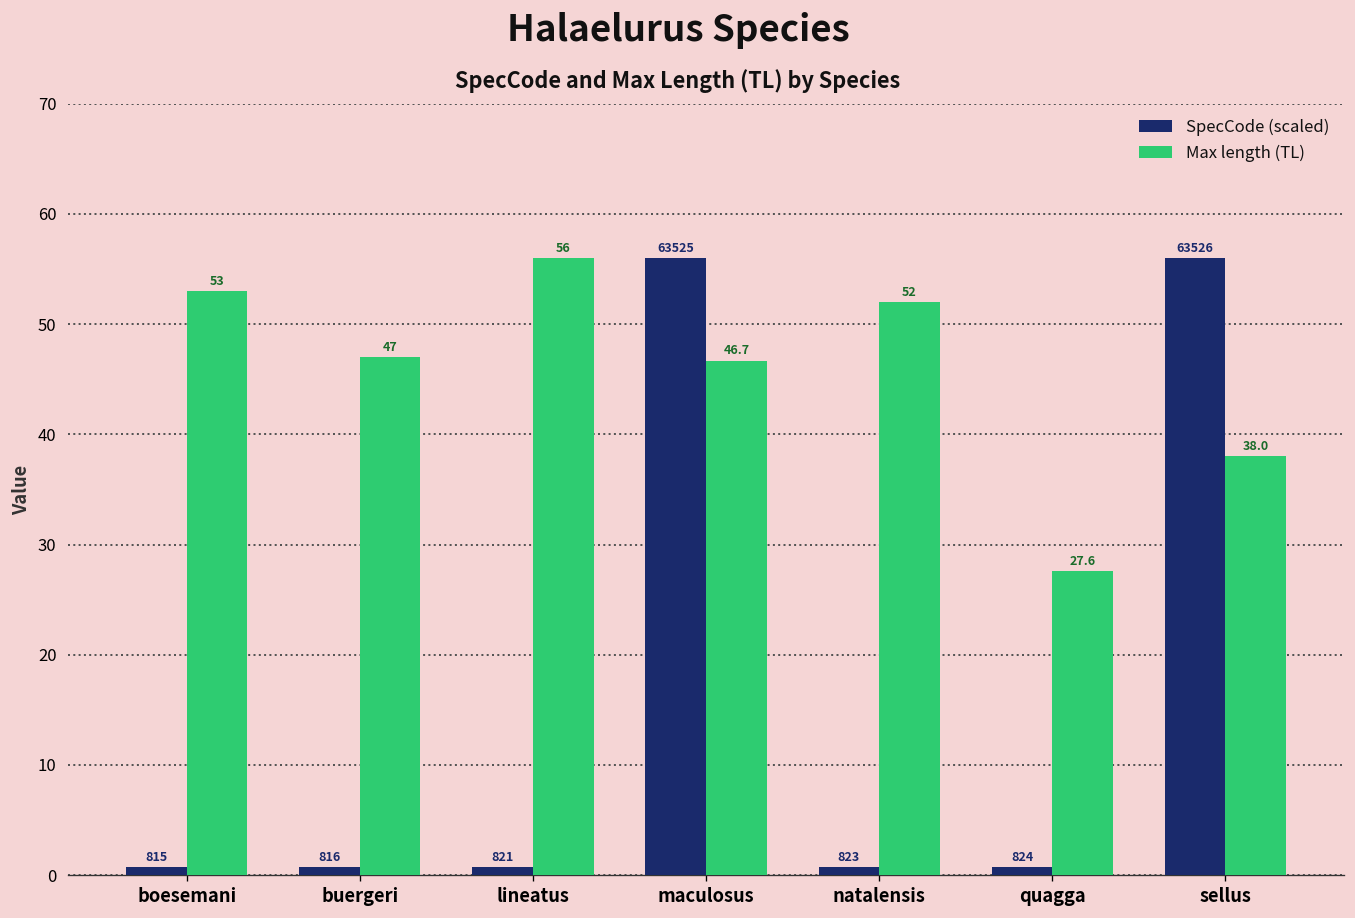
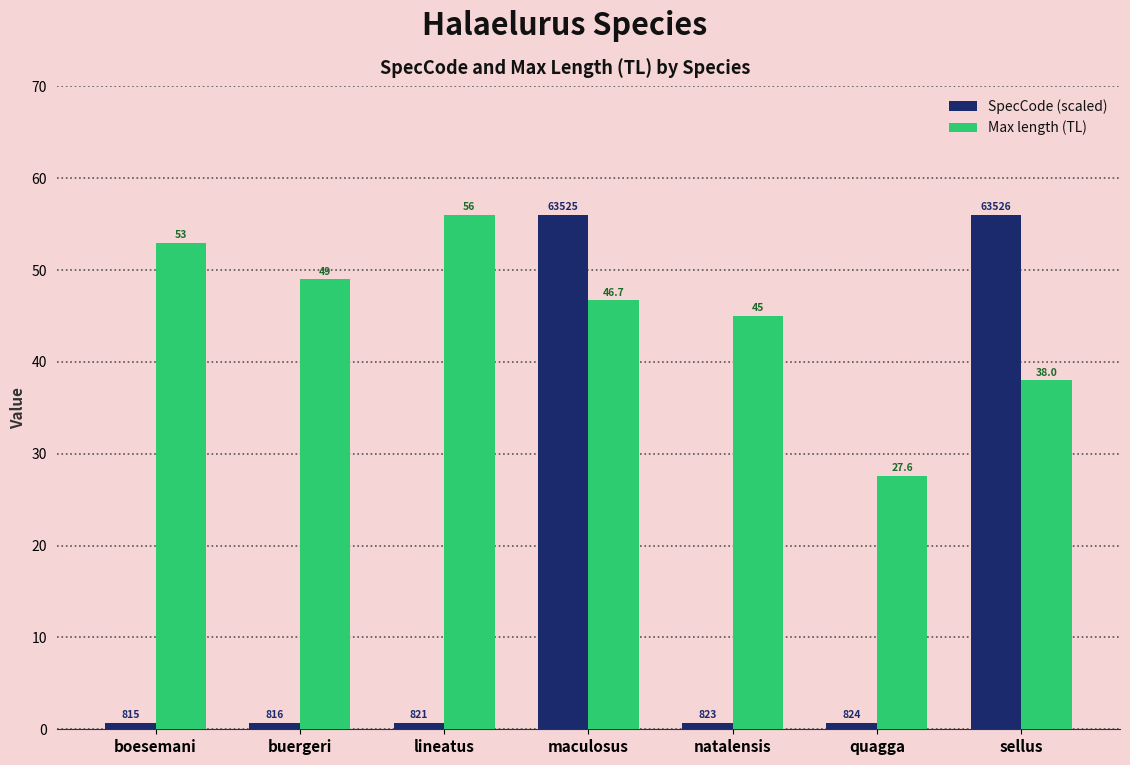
Max length (TL), buergeri: 47 -> 49
Max length (TL), natalensis: 52 -> 45
